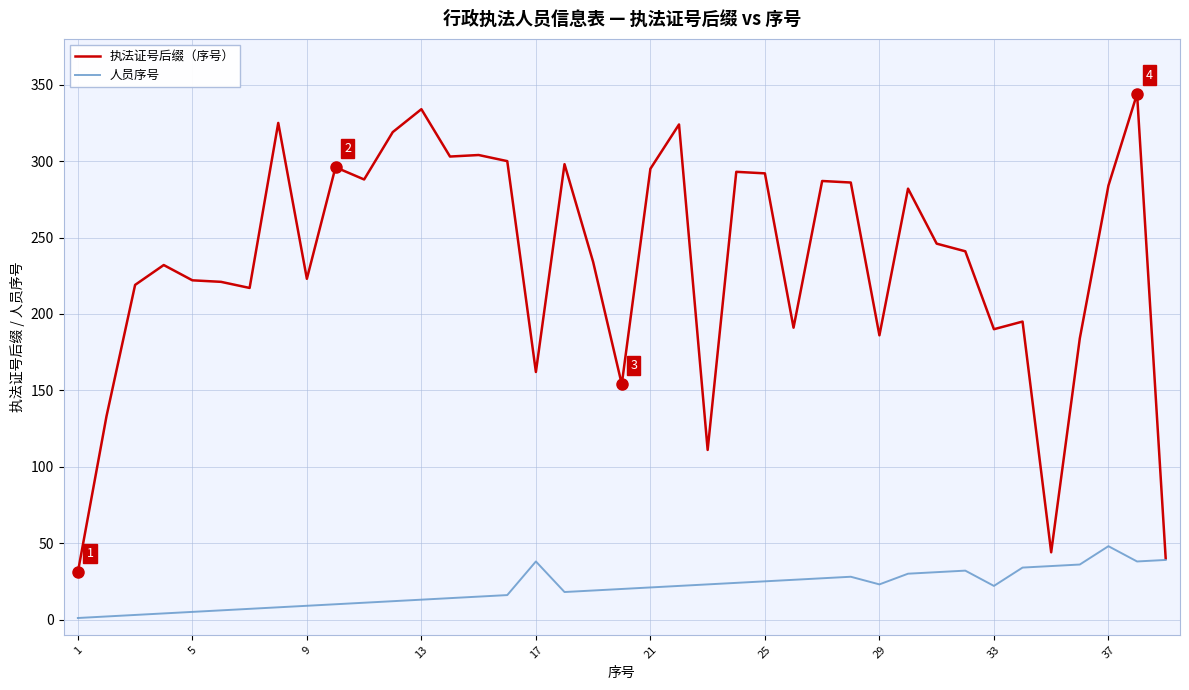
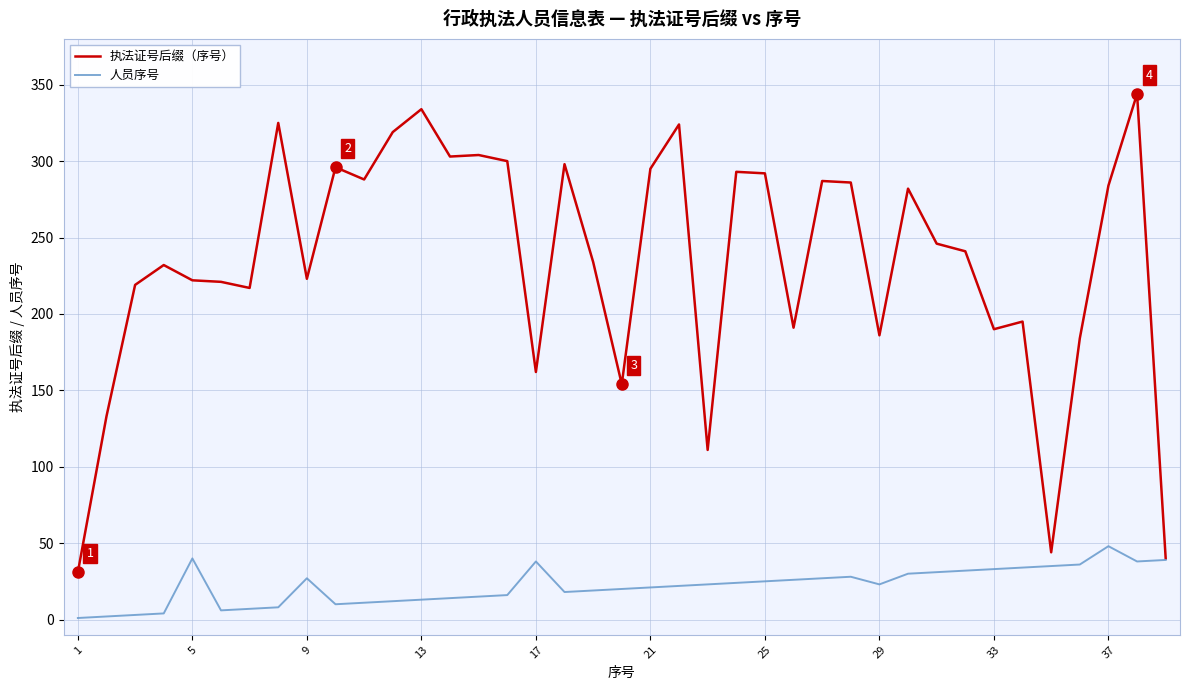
人员序号, 5: 5 -> 40
人员序号, 9: 9 -> 27
人员序号, 33: 22 -> 33
